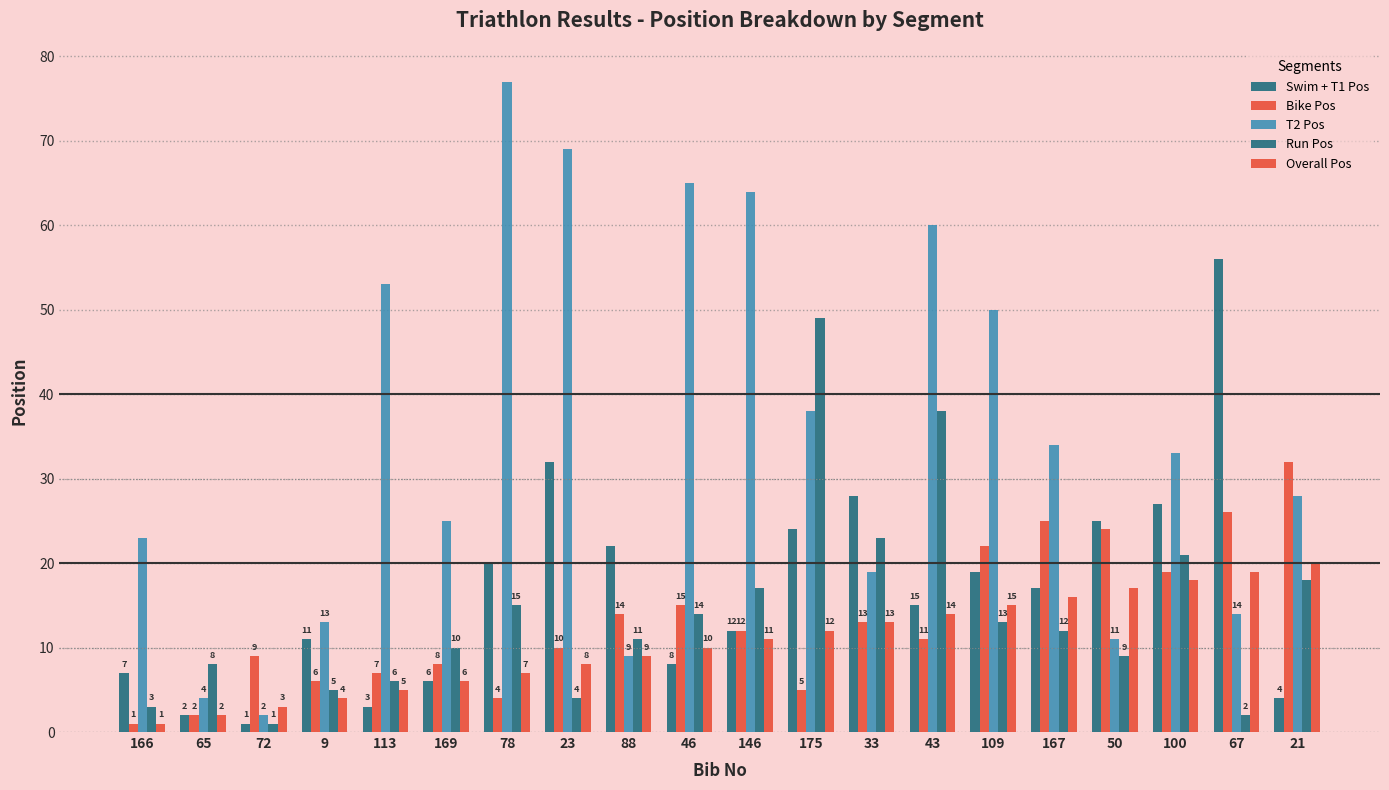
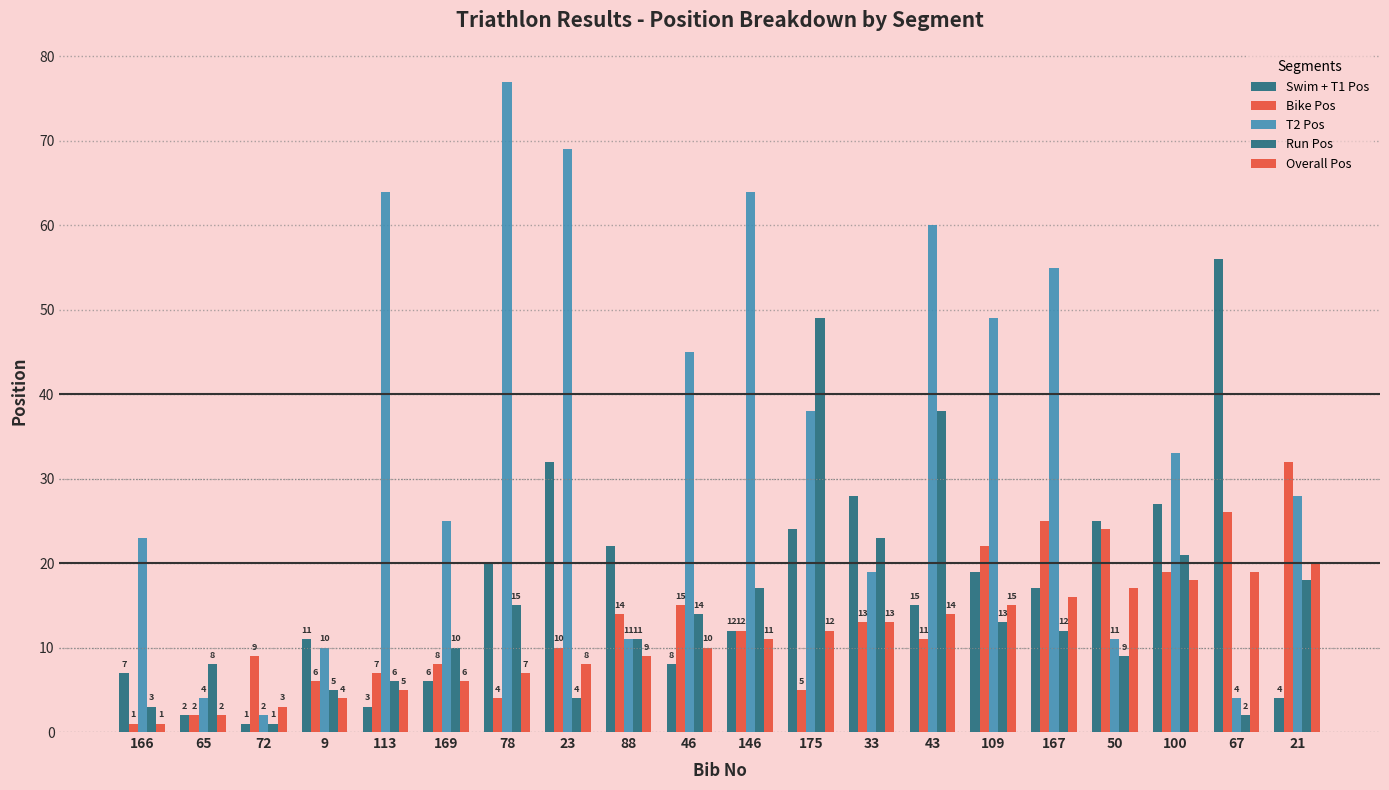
T2 Pos, 9: 13 -> 10
T2 Pos, 113: 53 -> 64
T2 Pos, 88: 9 -> 11
T2 Pos, 46: 65 -> 45
T2 Pos, 109: 50 -> 49
T2 Pos, 167: 34 -> 55
T2 Pos, 67: 14 -> 4
